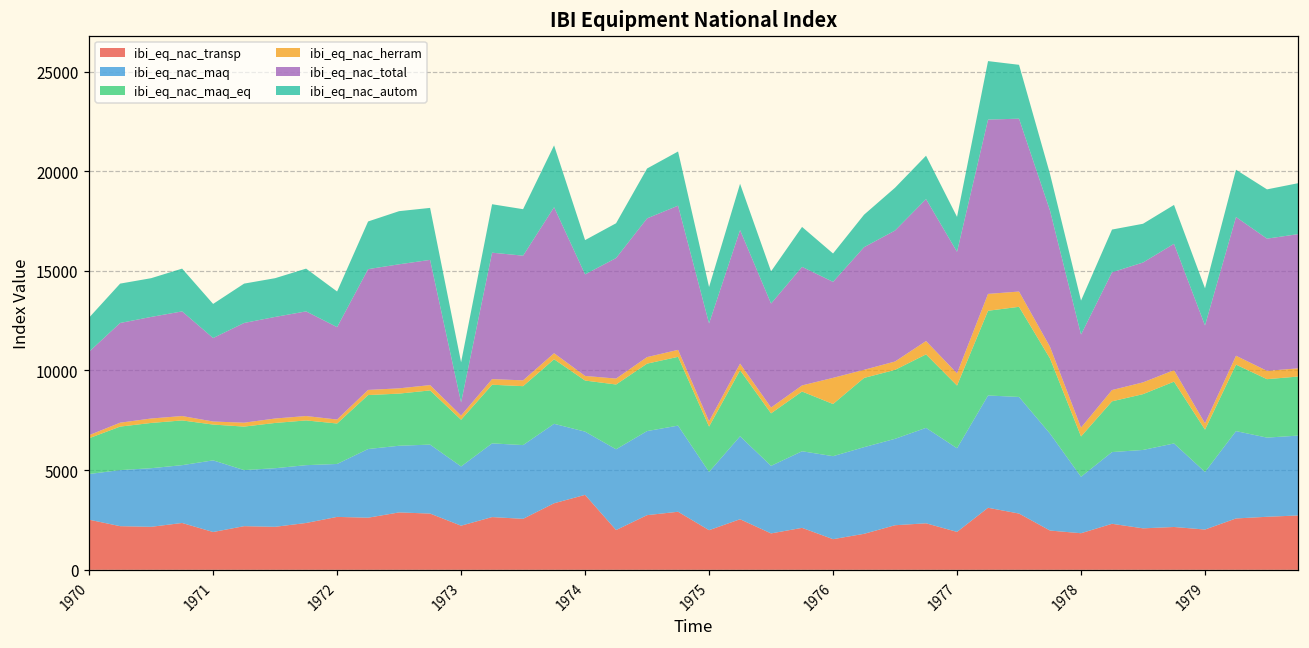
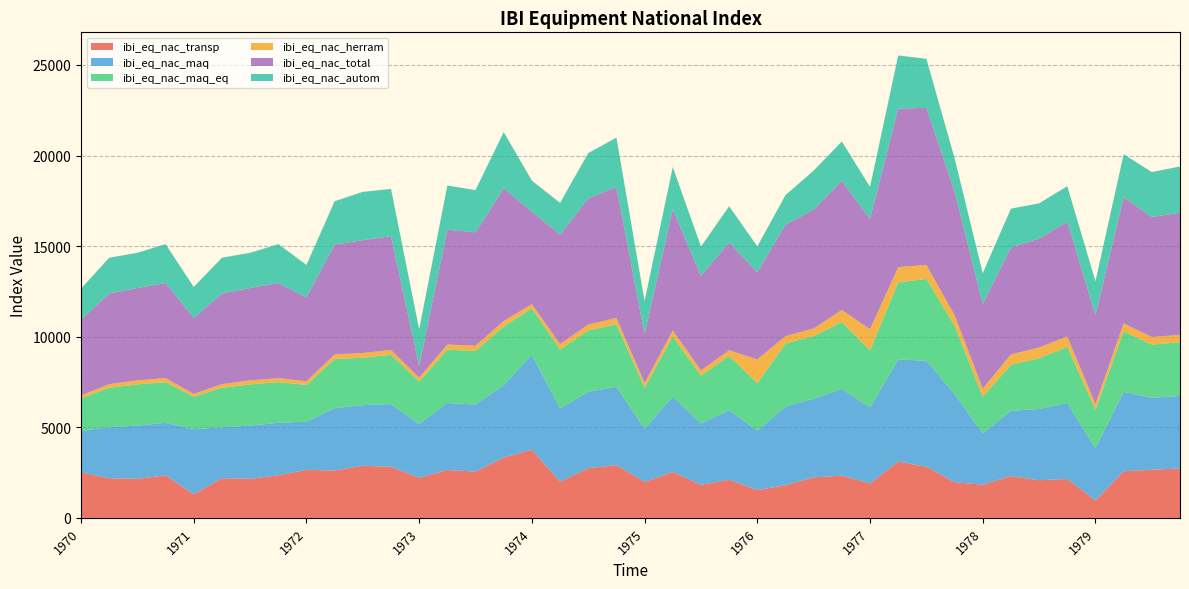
ibi_eq_nac_transp, 1971: 1900 -> 1300
ibi_eq_nac_maq, 1974: 3200 -> 5200
ibi_eq_nac_total, 1975: 4900 -> 2700
ibi_eq_nac_maq, 1976: 4200 -> 3300
ibi_eq_nac_herram, 1977: 600 -> 1200
ibi_eq_nac_transp, 1979: 2000 -> 1000
